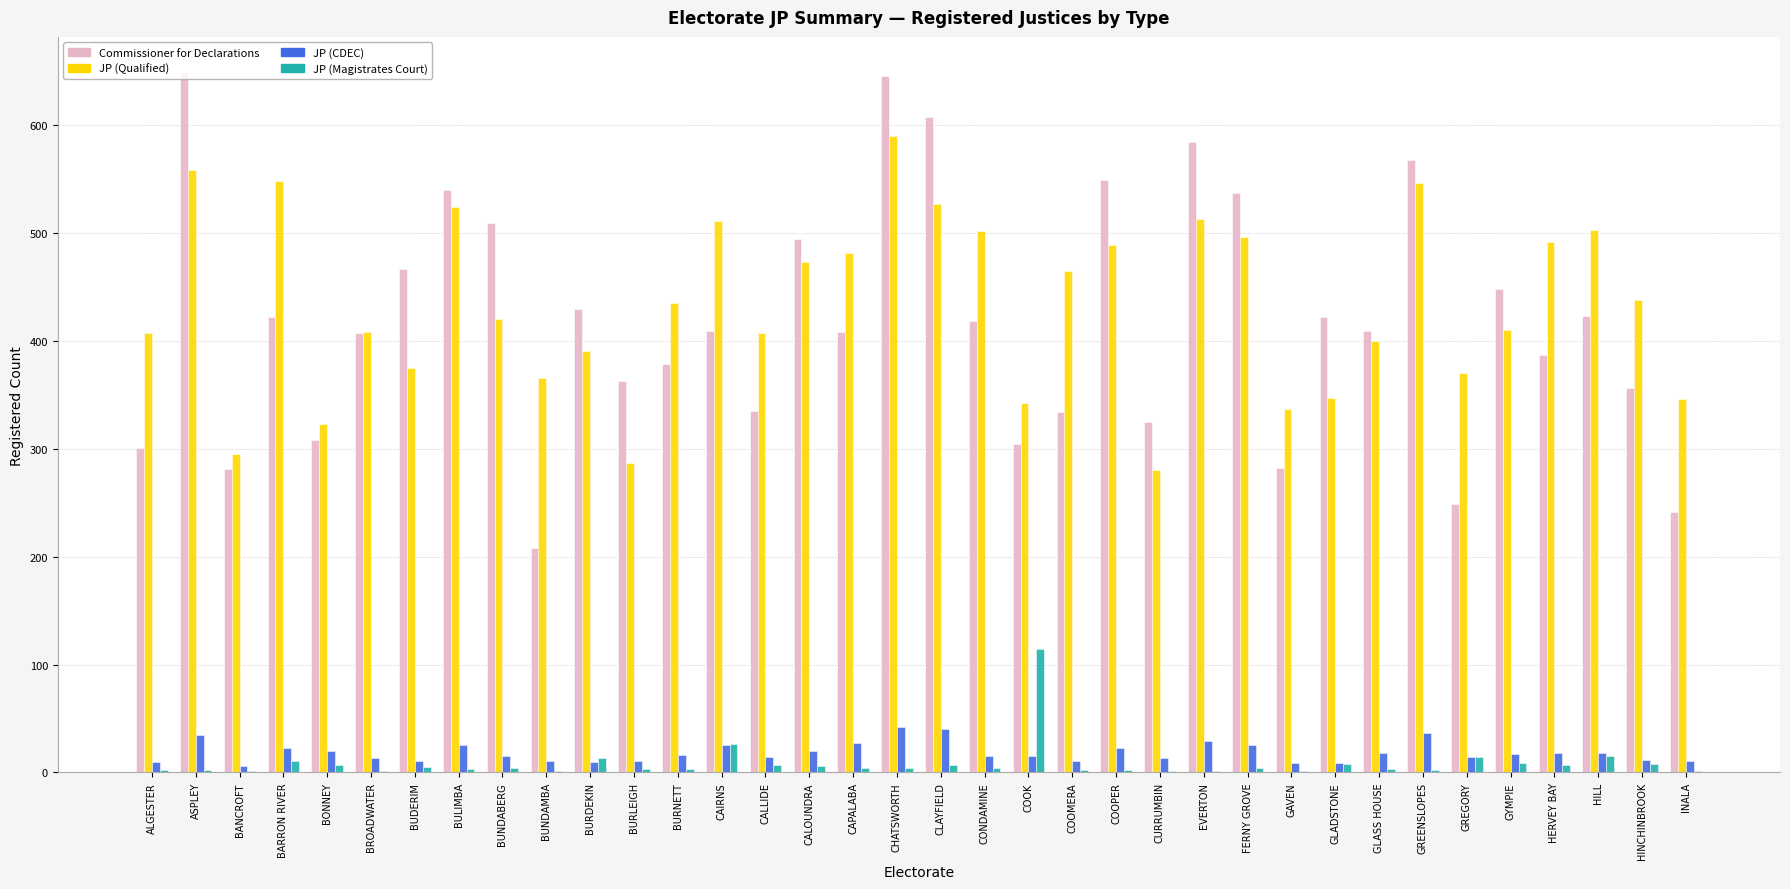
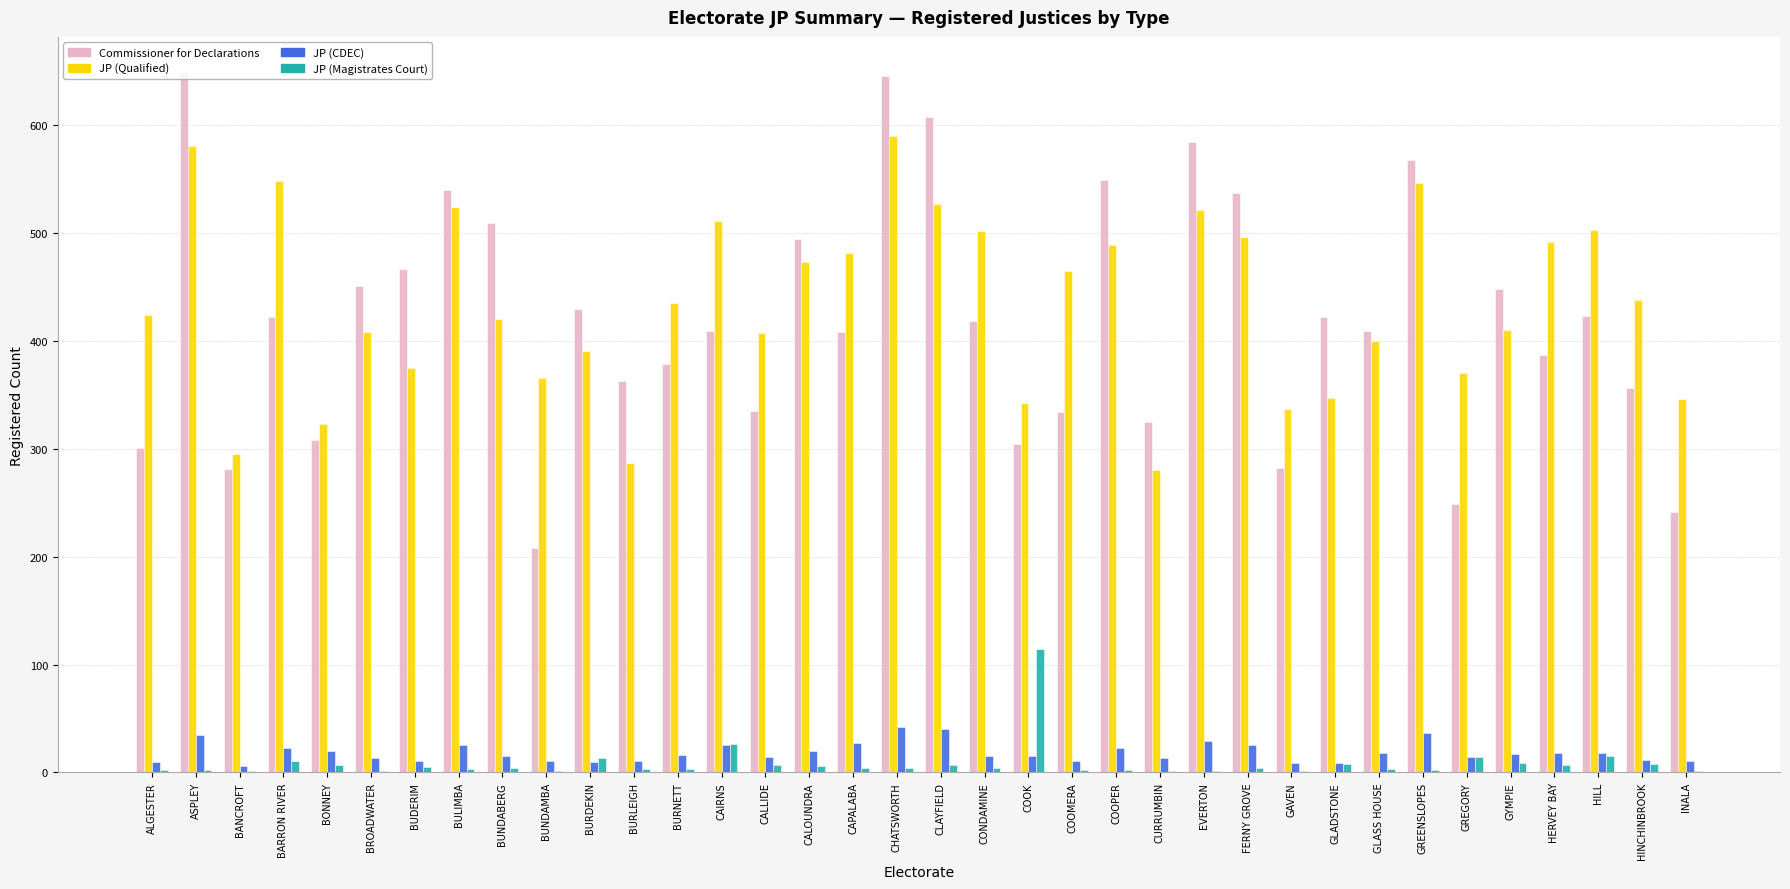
JP (Qualified), ALGESTER: 407 -> 424
JP (Qualified), ASPLEY: 558 -> 580
Commissioner for Declarations, BROADWATER: 407 -> 451
JP (Qualified), EVERTON: 513 -> 521
